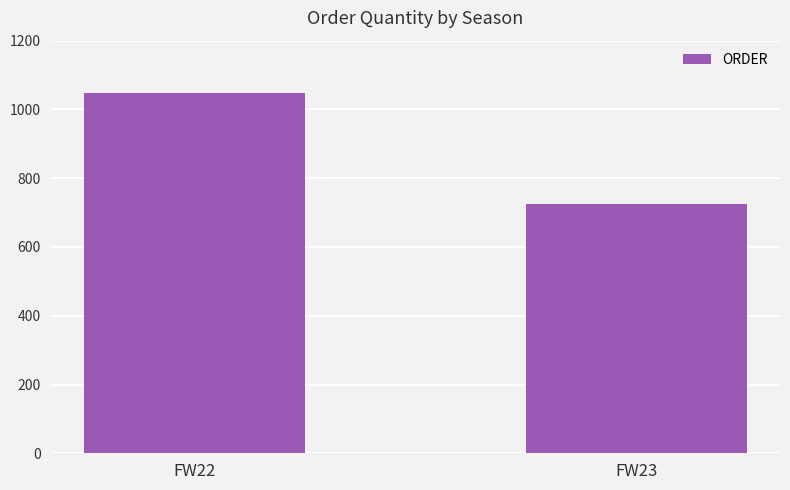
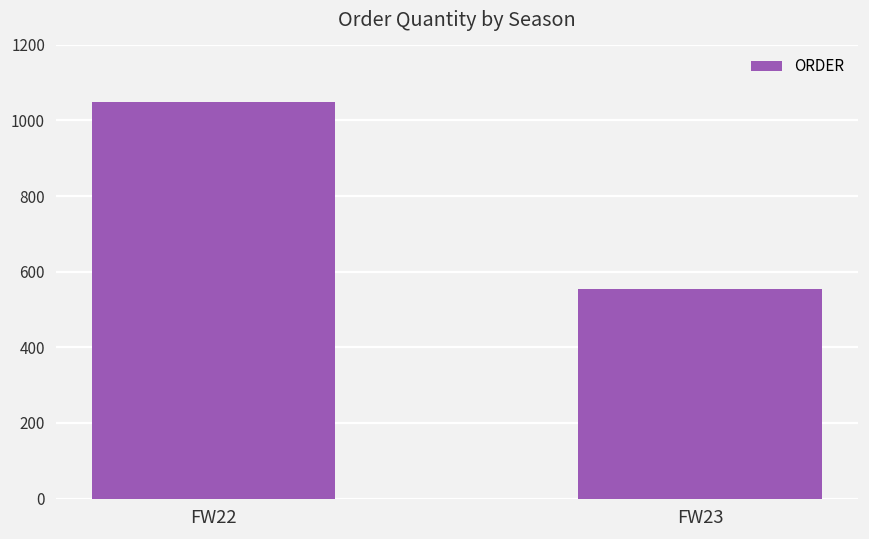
FW23: 730 -> 550
